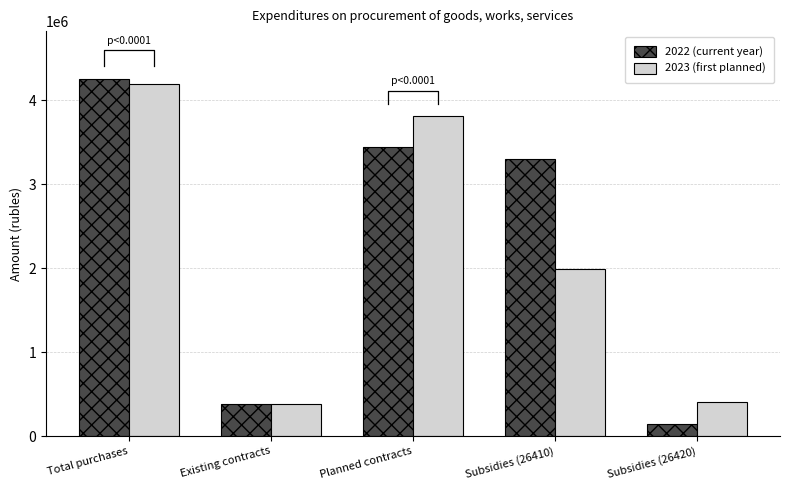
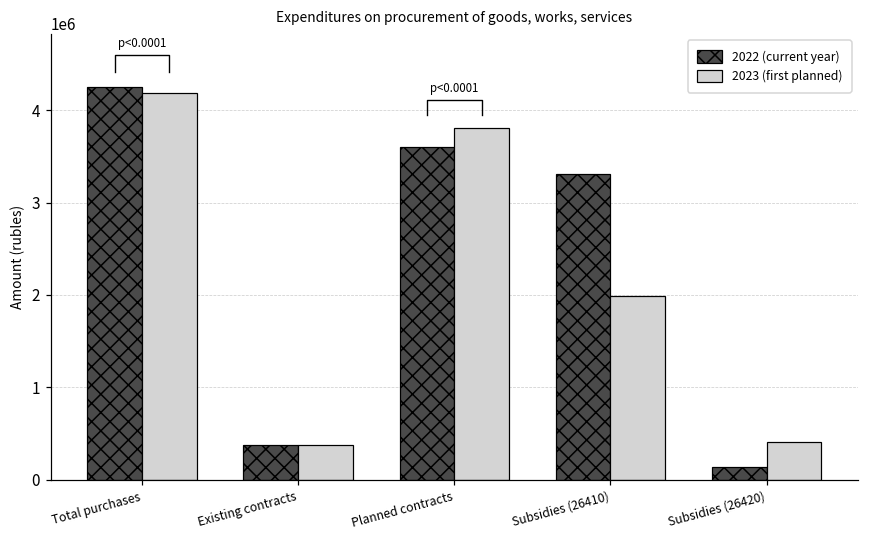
2022 (current year), Planned contracts: 3400000 -> 3600000
